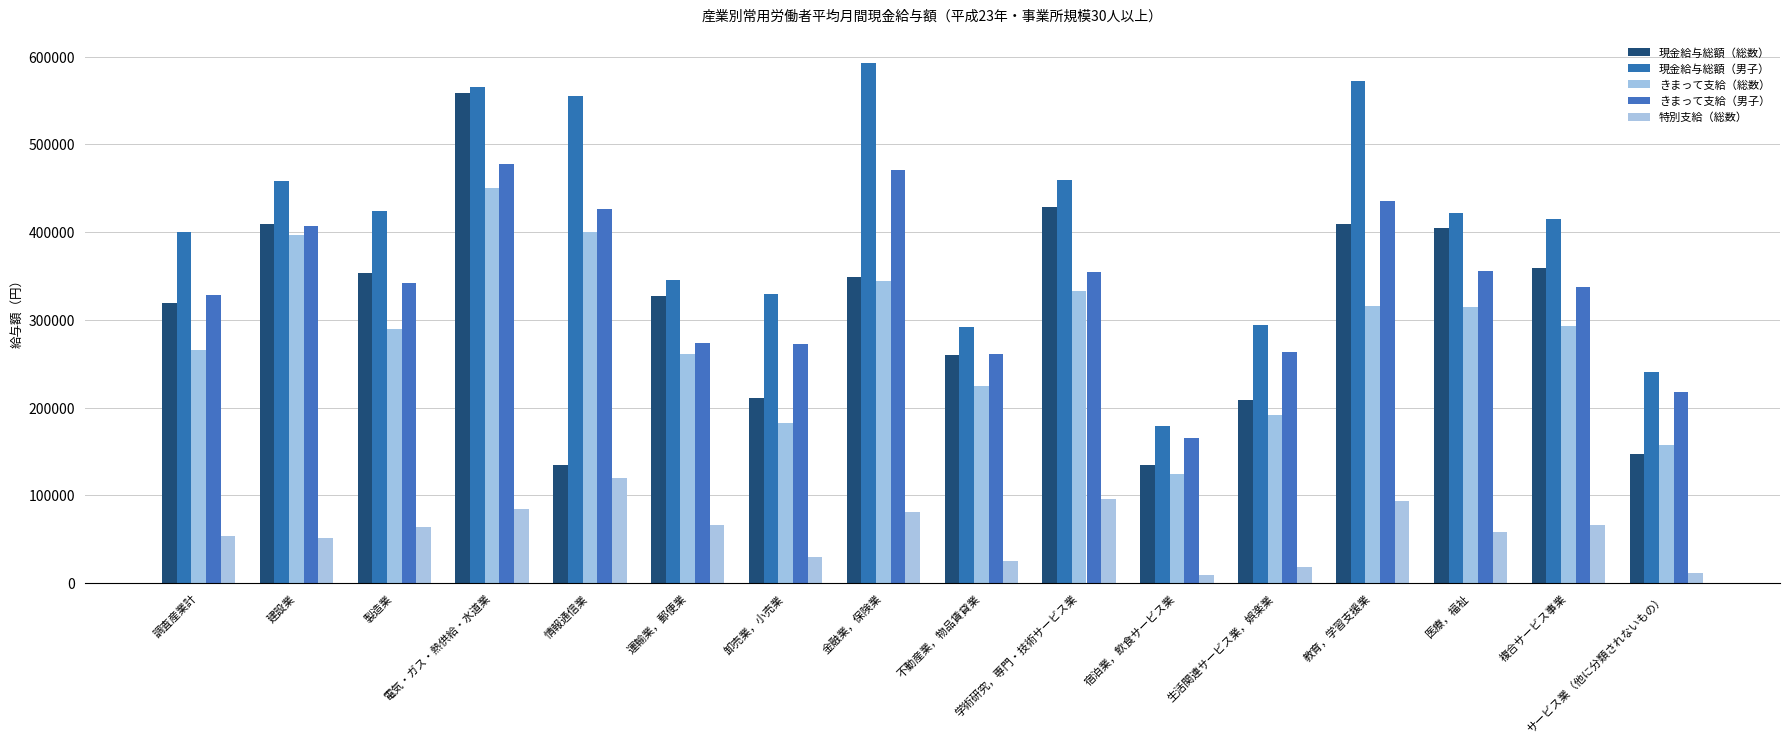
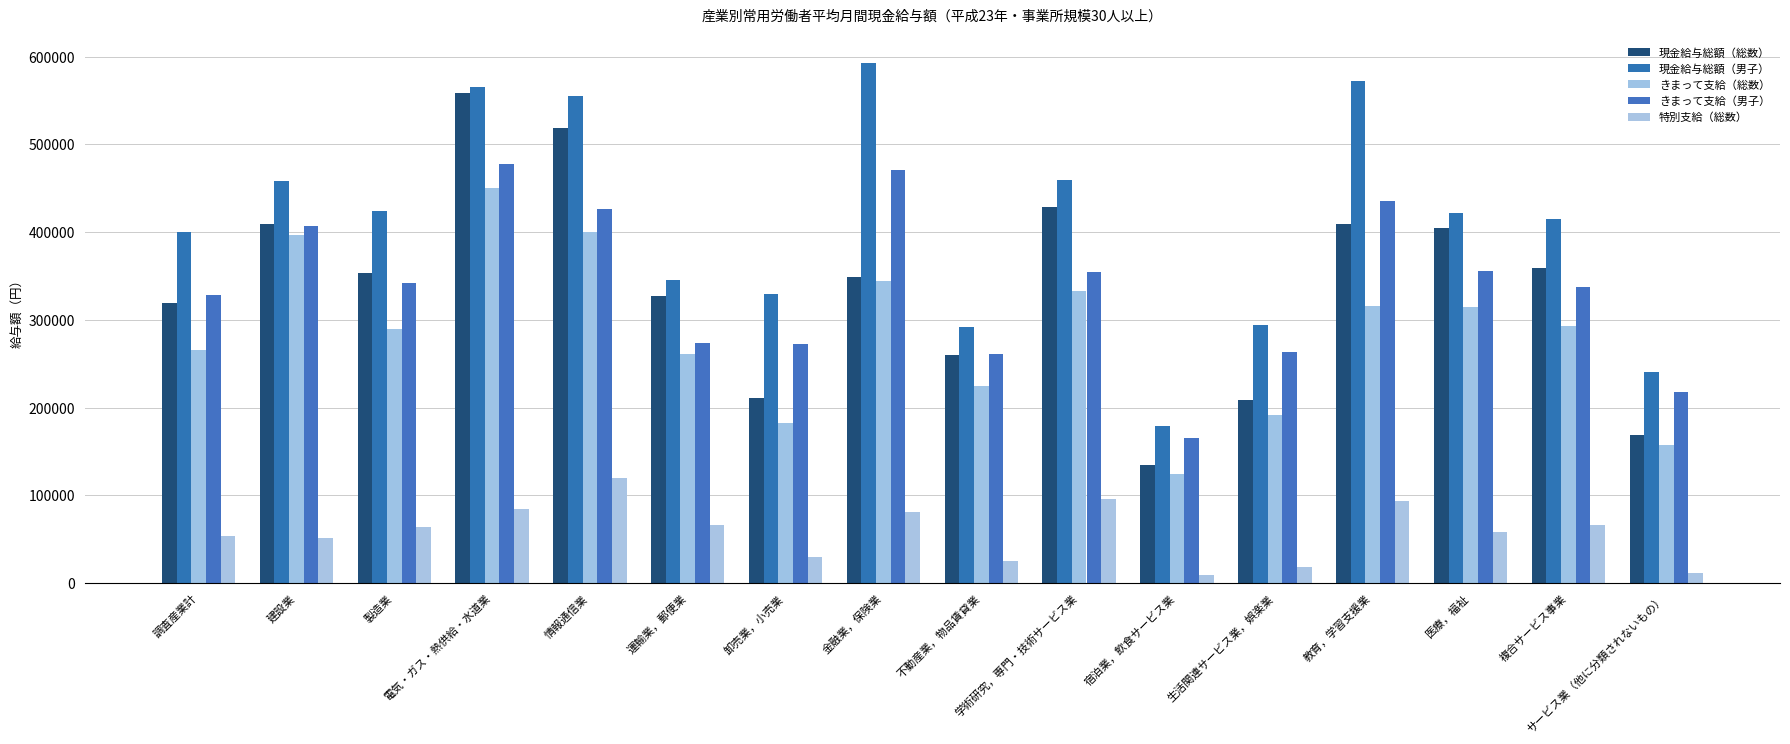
現金給与総額（総数）, 情報通信業: 130000 -> 520000
現金給与総額（総数）, サービス業（他に分類されないもの）: 150000 -> 170000
